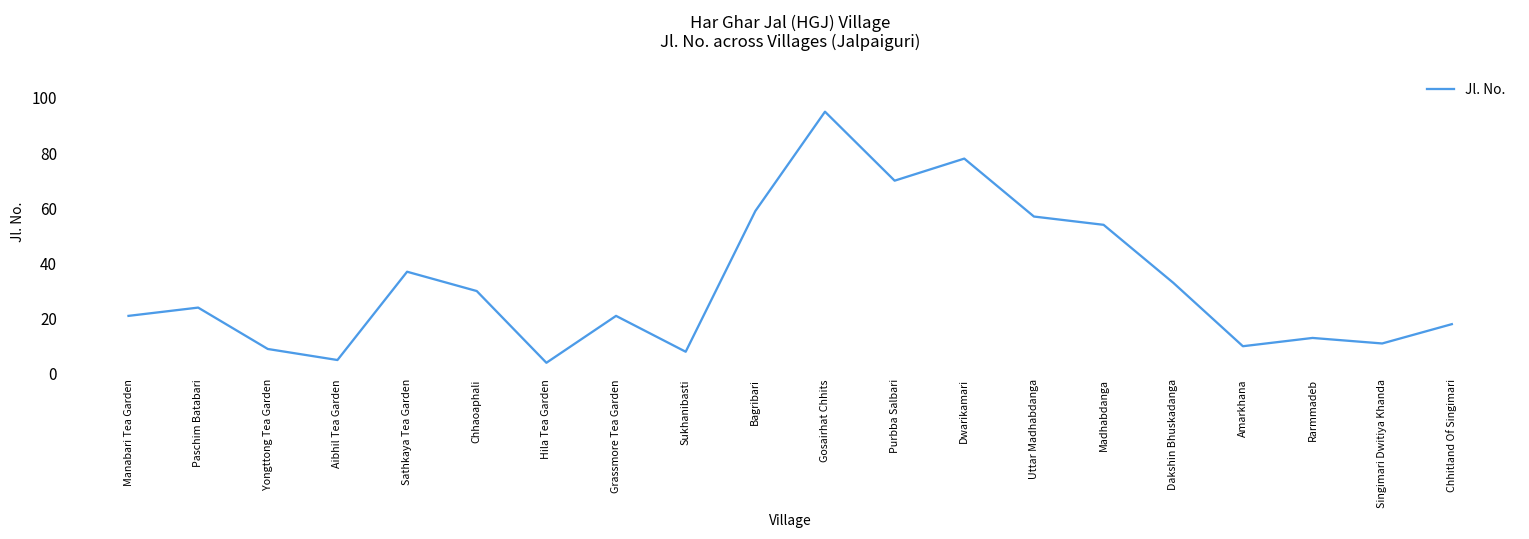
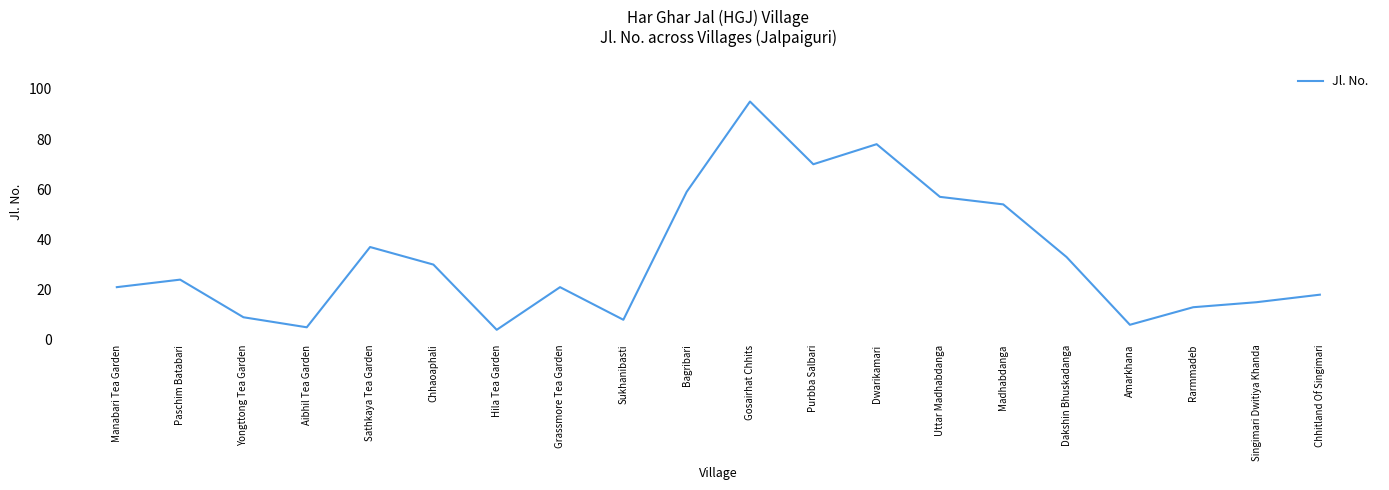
Amarkhana: 10 -> 6
Singimari Dwitiya Khanda: 11 -> 15
